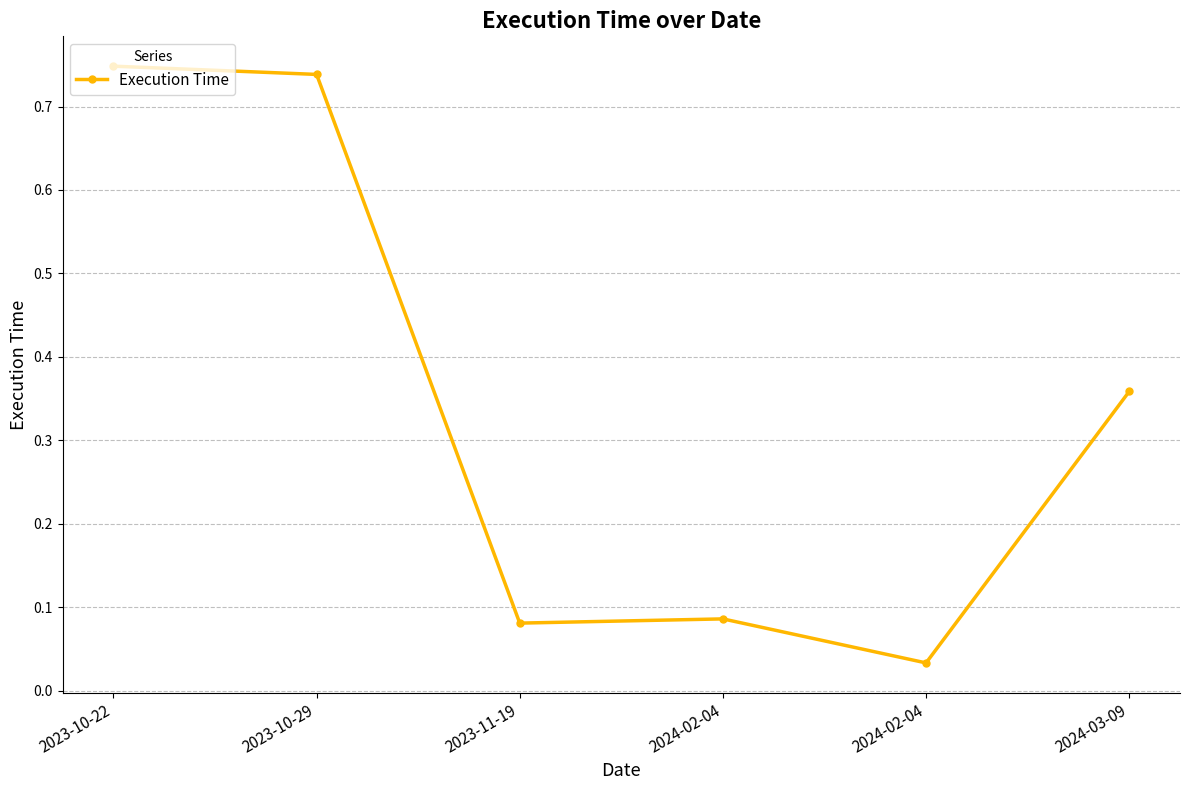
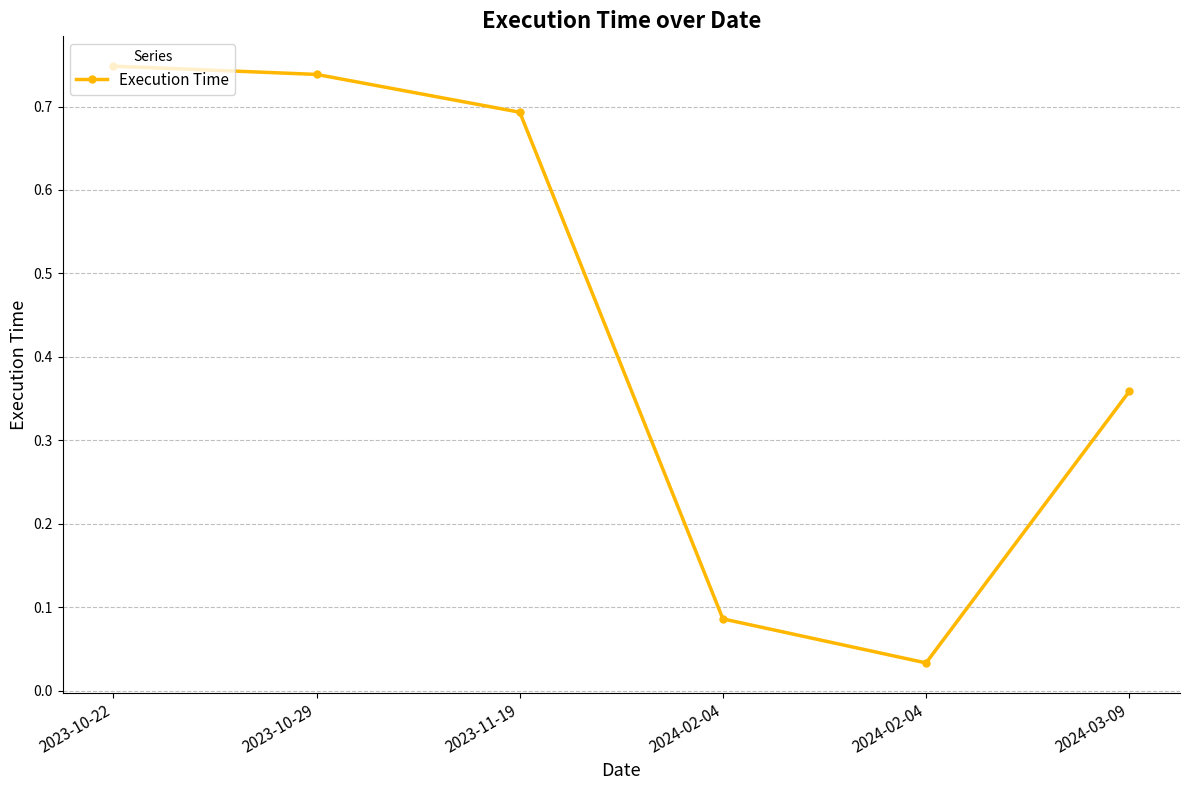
2023-11-19: 0.08 -> 0.69
